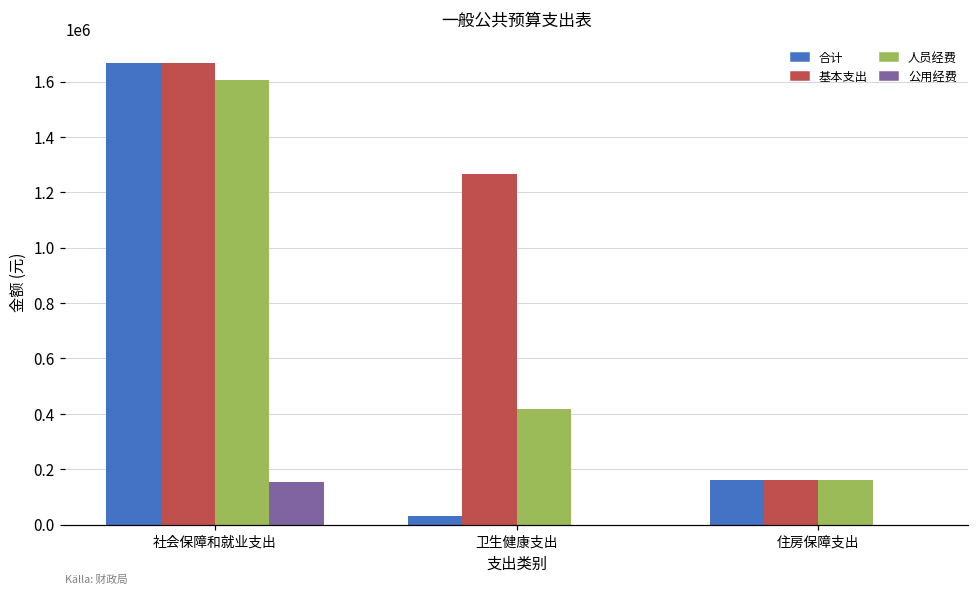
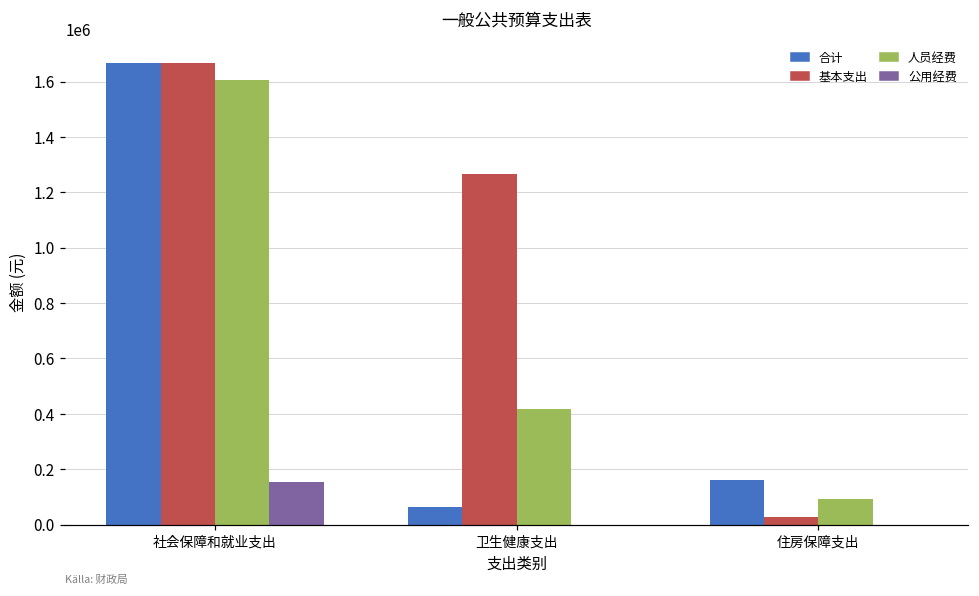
合计, 卫生健康支出: 30000 -> 60000
基本支出, 住房保障支出: 160000 -> 30000
人员经费, 住房保障支出: 160000 -> 90000
